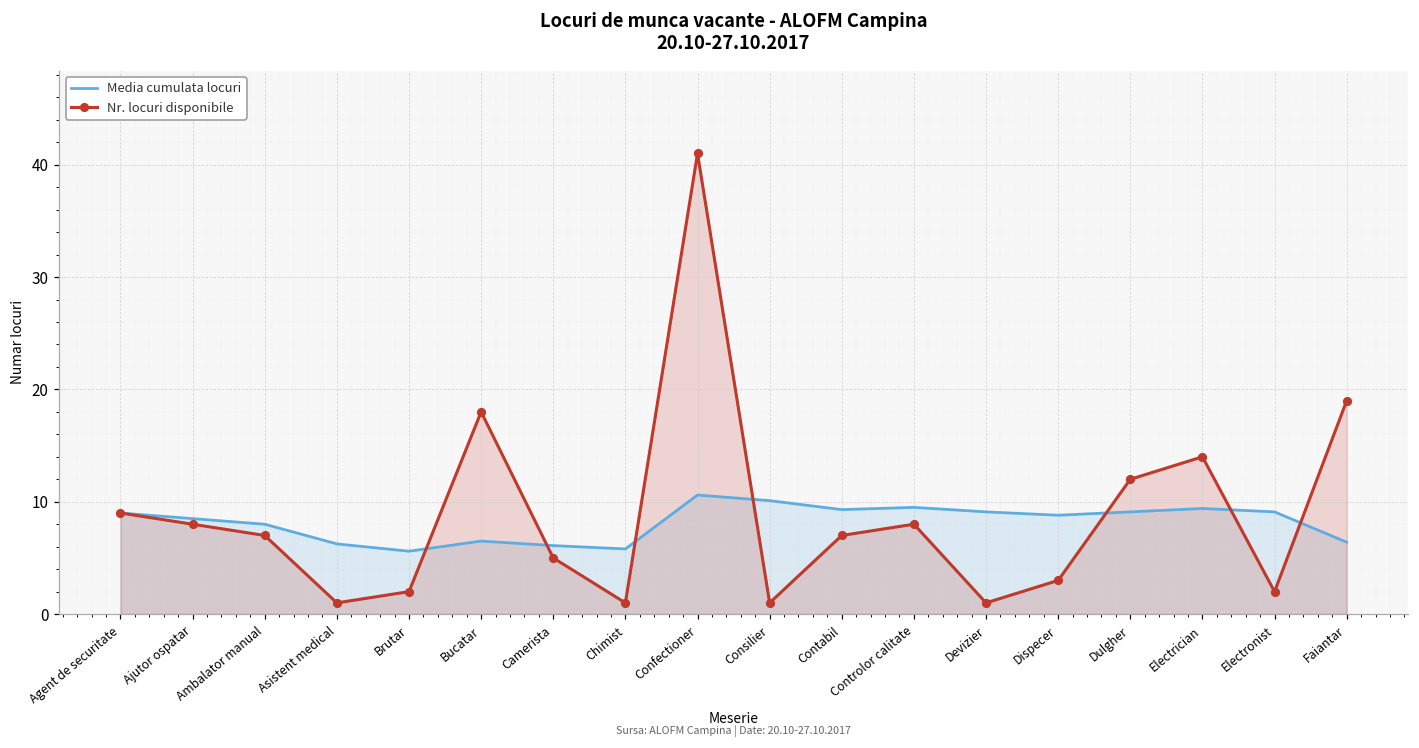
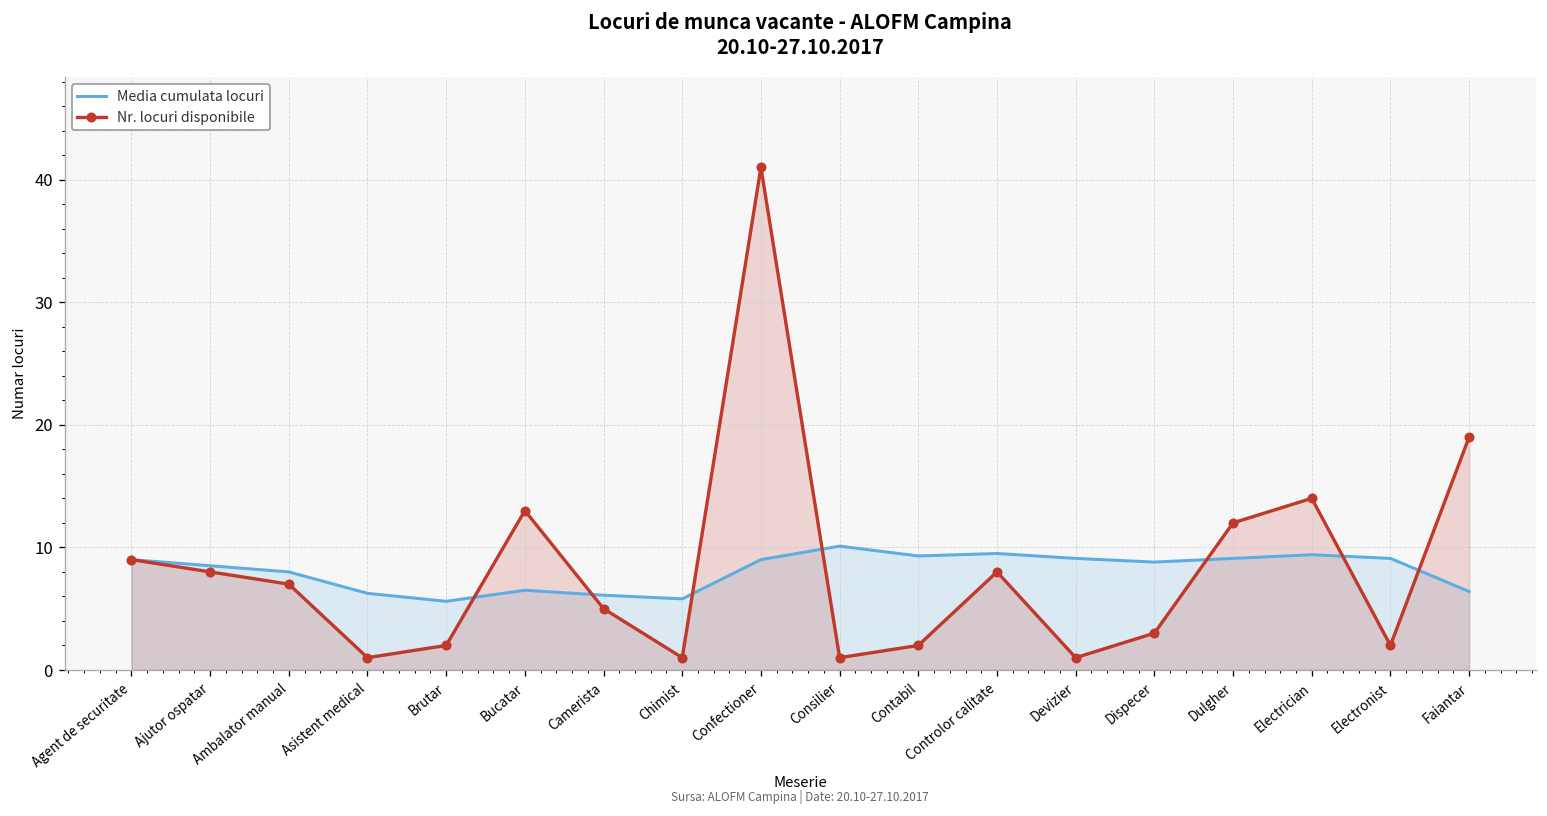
Nr. locuri disponibile, Bucatar: 18 -> 13
Media cumulata locuri, Confectioner: 10.6 -> 9.0
Nr. locuri disponibile, Contabil: 7 -> 2
